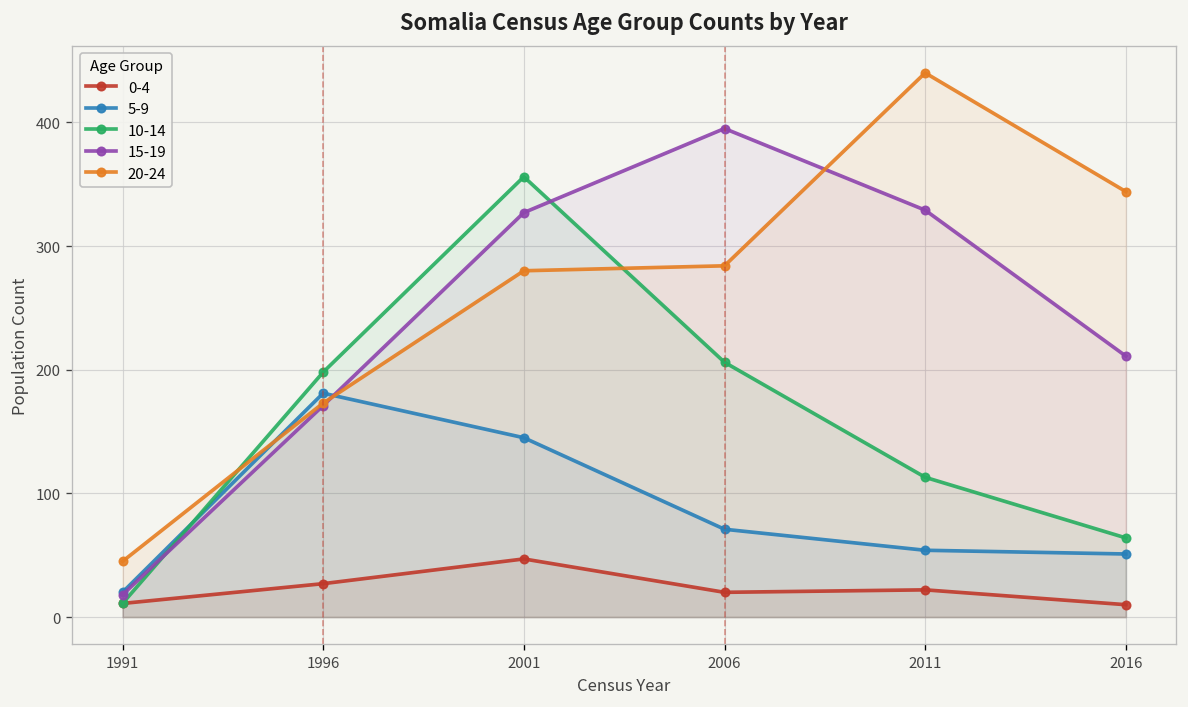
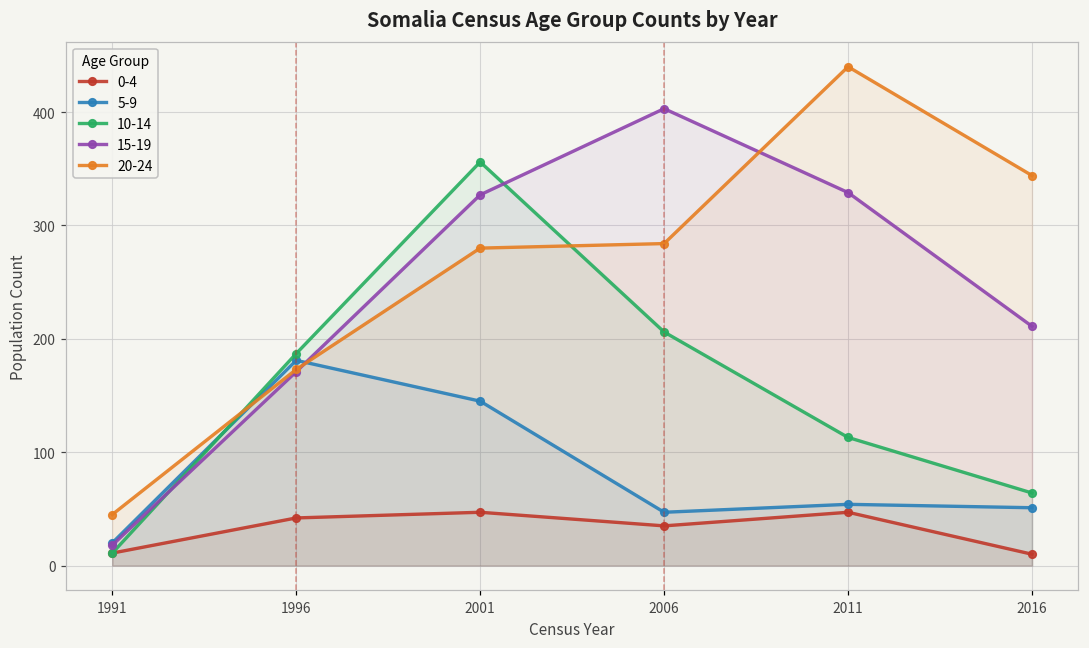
0-4, 1996: 27 -> 42
10-14, 1996: 198 -> 187
0-4, 2006: 20 -> 35
5-9, 2006: 71 -> 47
15-19, 2006: 395 -> 403
0-4, 2011: 22 -> 47
